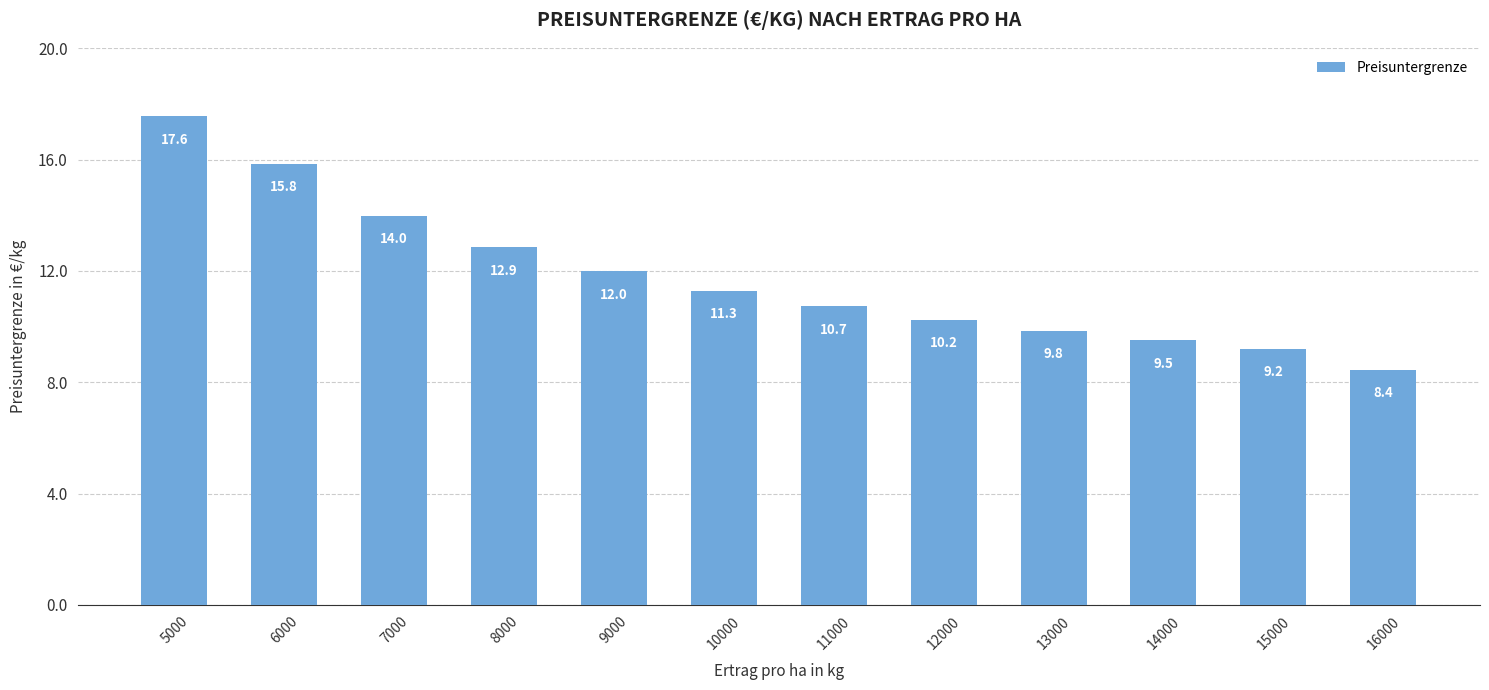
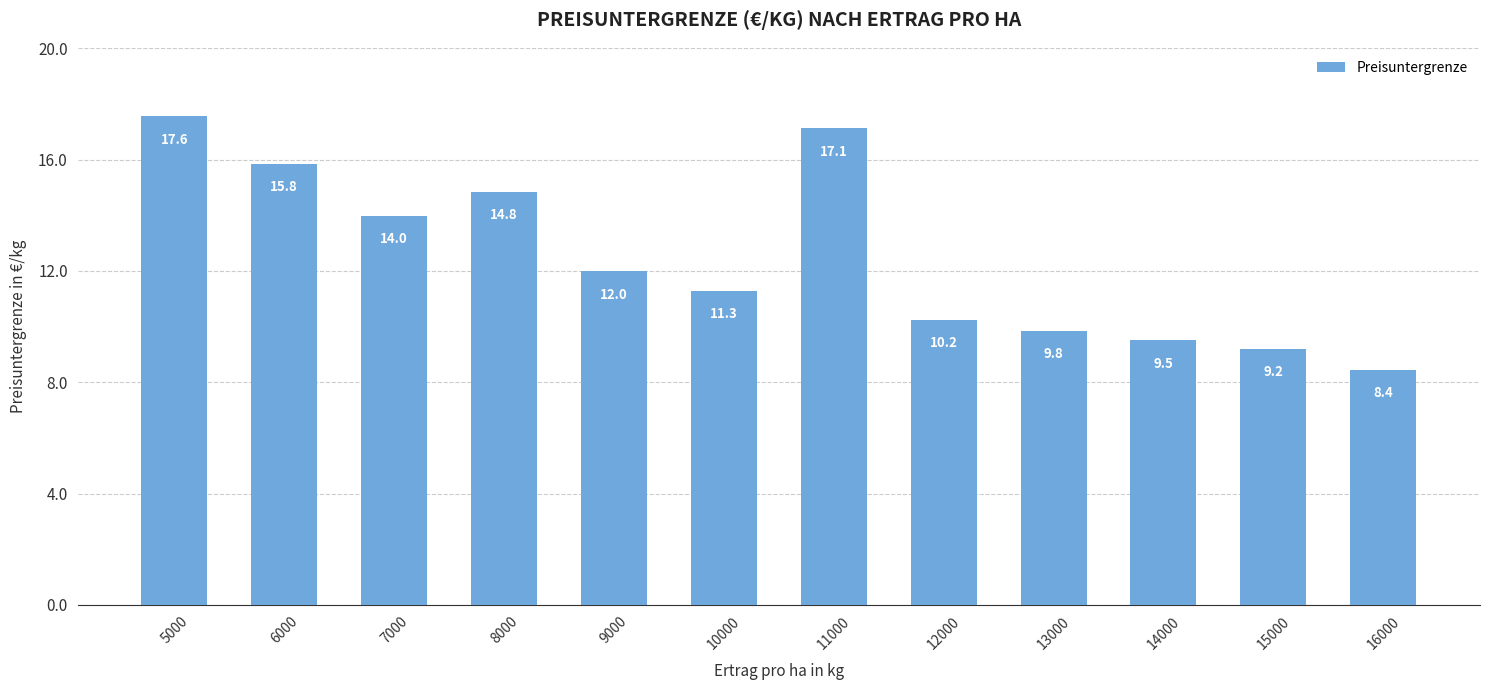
8000: 12.9 -> 14.8
11000: 10.7 -> 17.1
